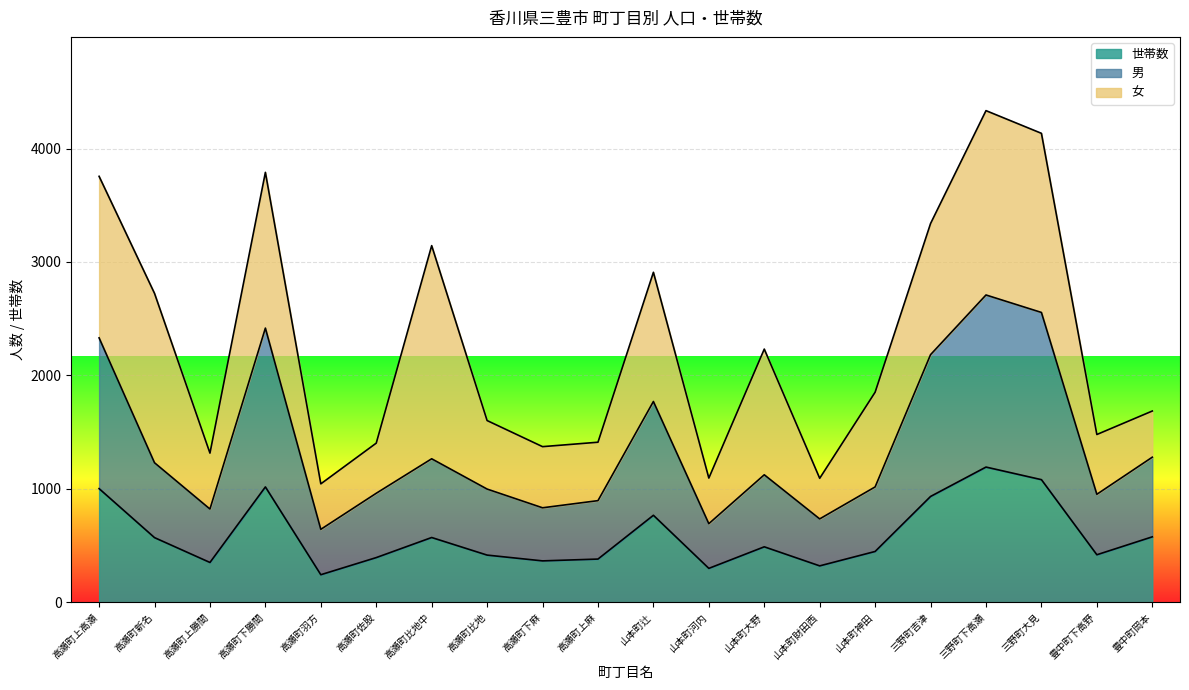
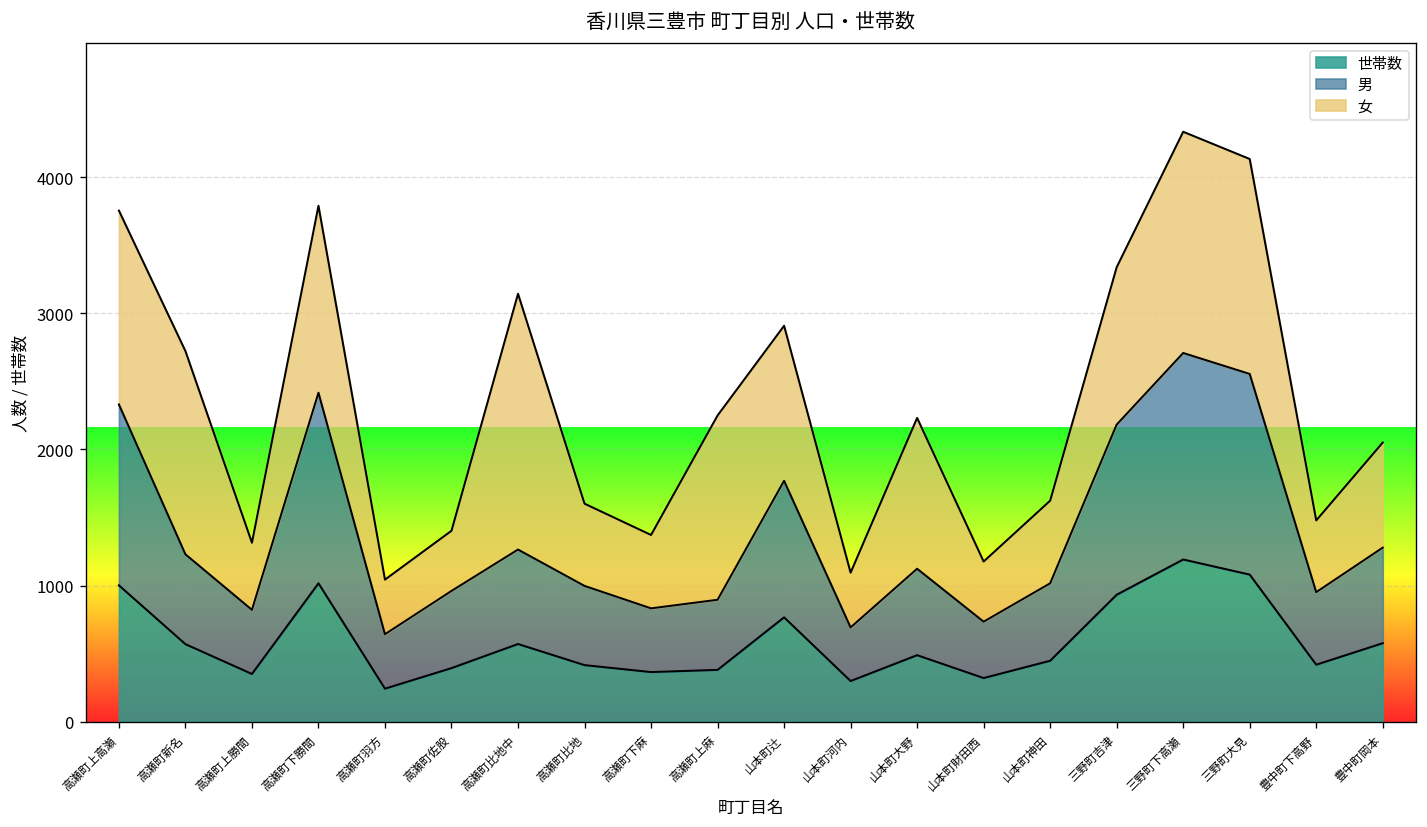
女, 高瀬町上麻: 520 -> 1350
女, 山本町財田西: 360 -> 440
女, 山本町神田: 840 -> 610
女, 豊中町岡本: 410 -> 770
